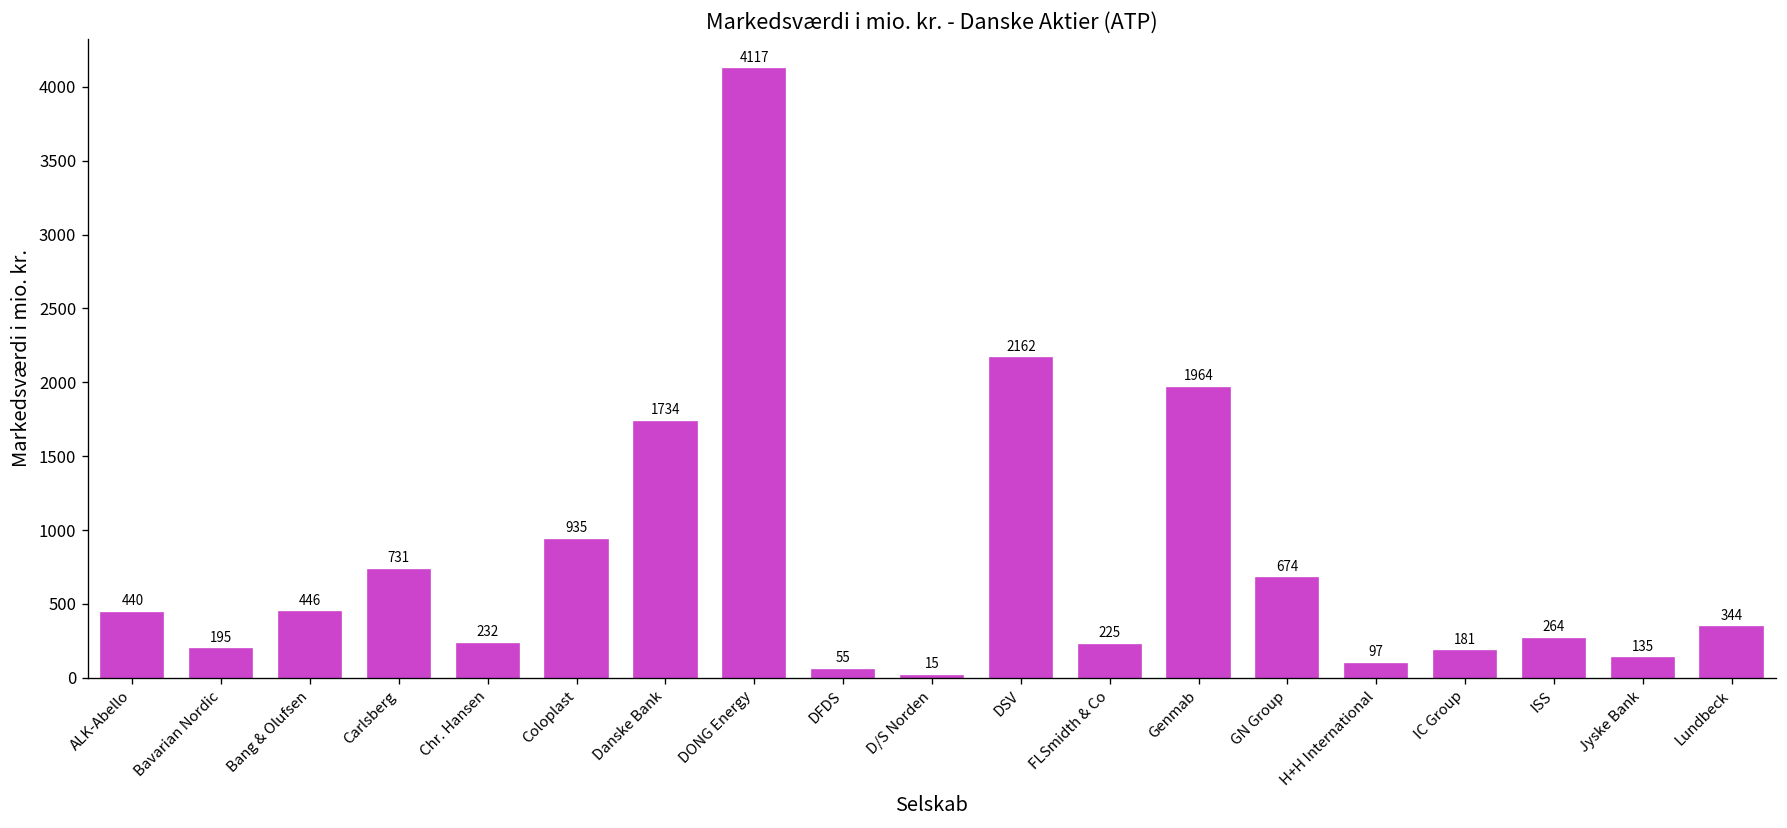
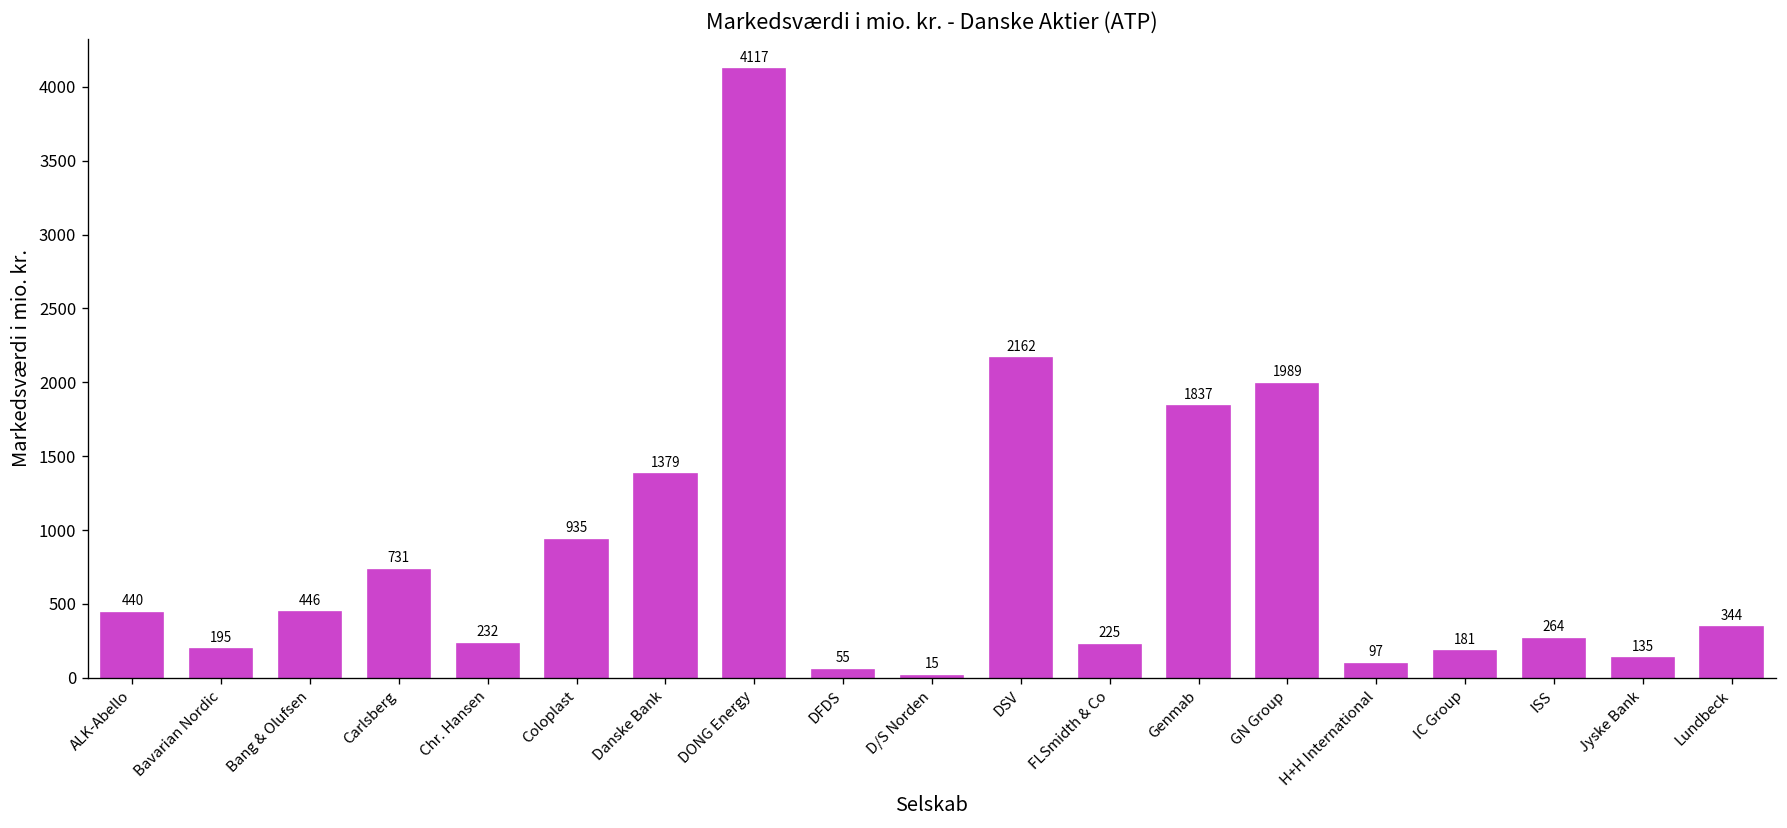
Danske Bank: 1734 -> 1379
Genmab: 1964 -> 1837
GN Group: 674 -> 1989
